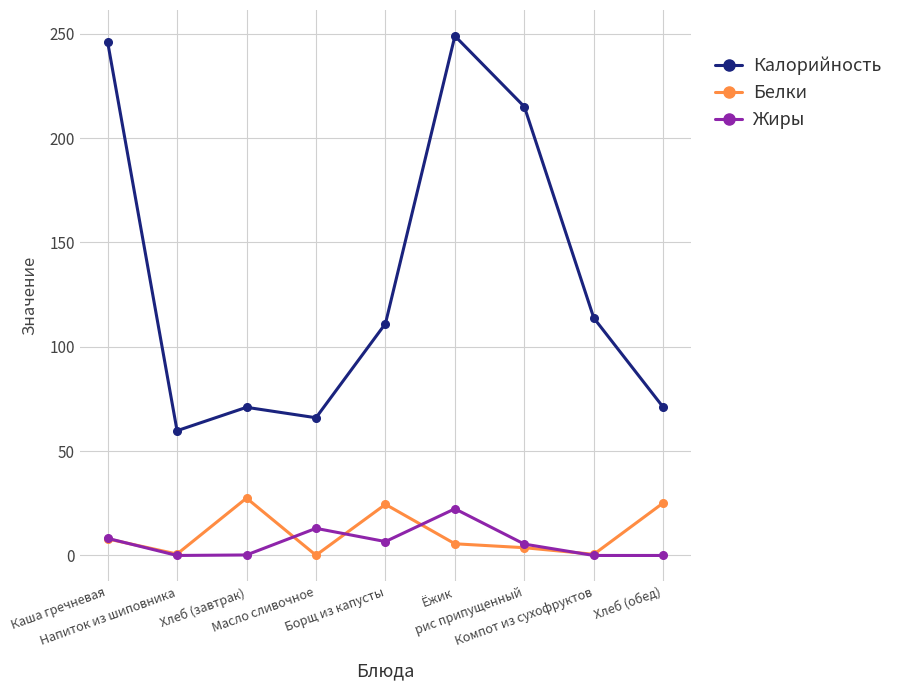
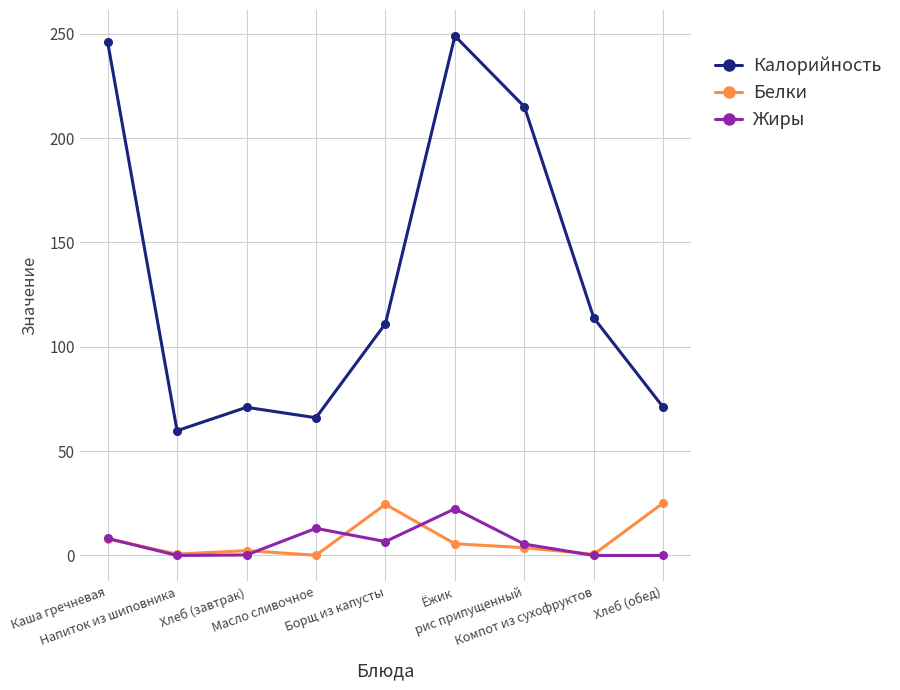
Белки, Хлеб (завтрак): 28 -> 2
